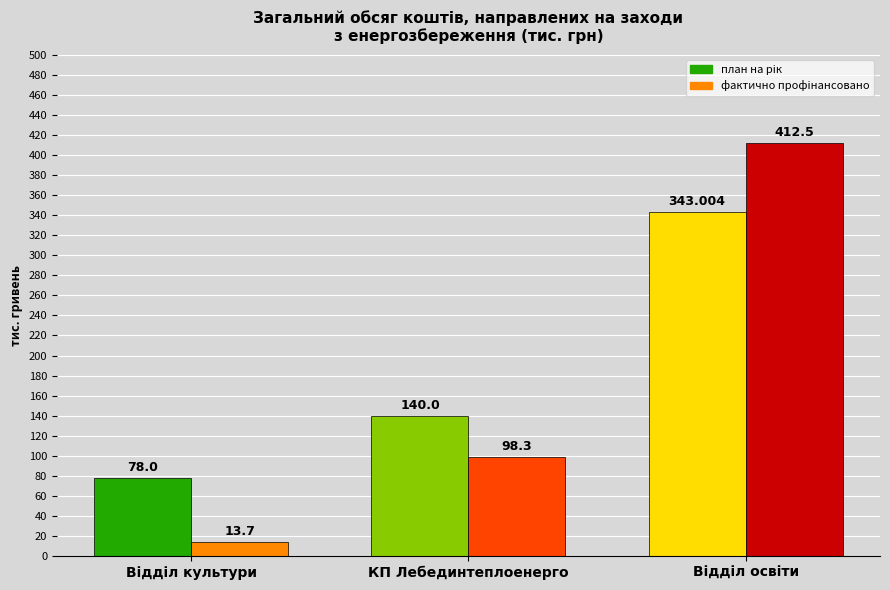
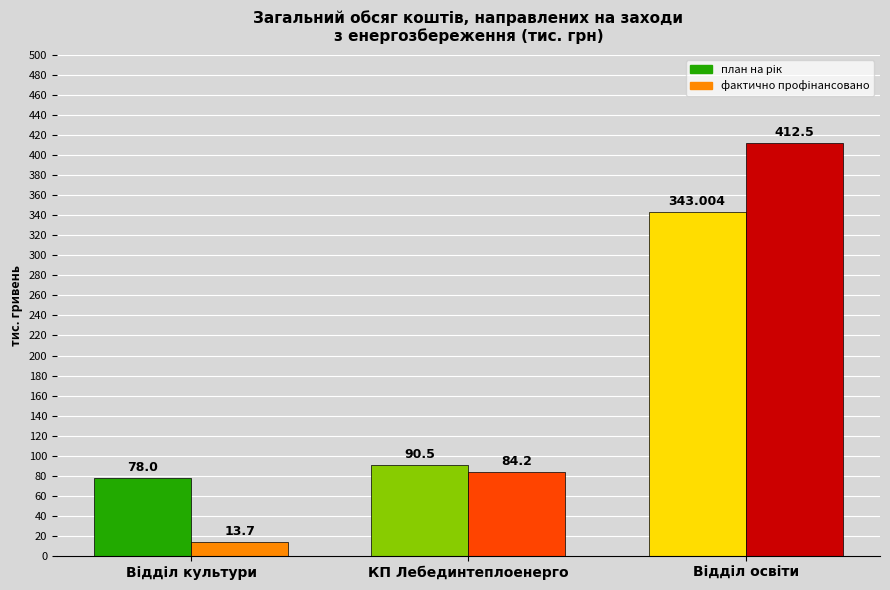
план на рік, КП Лебединтеплоенерго: 140.0 -> 90.5
фактично профінансовано, КП Лебединтеплоенерго: 98.3 -> 84.2
